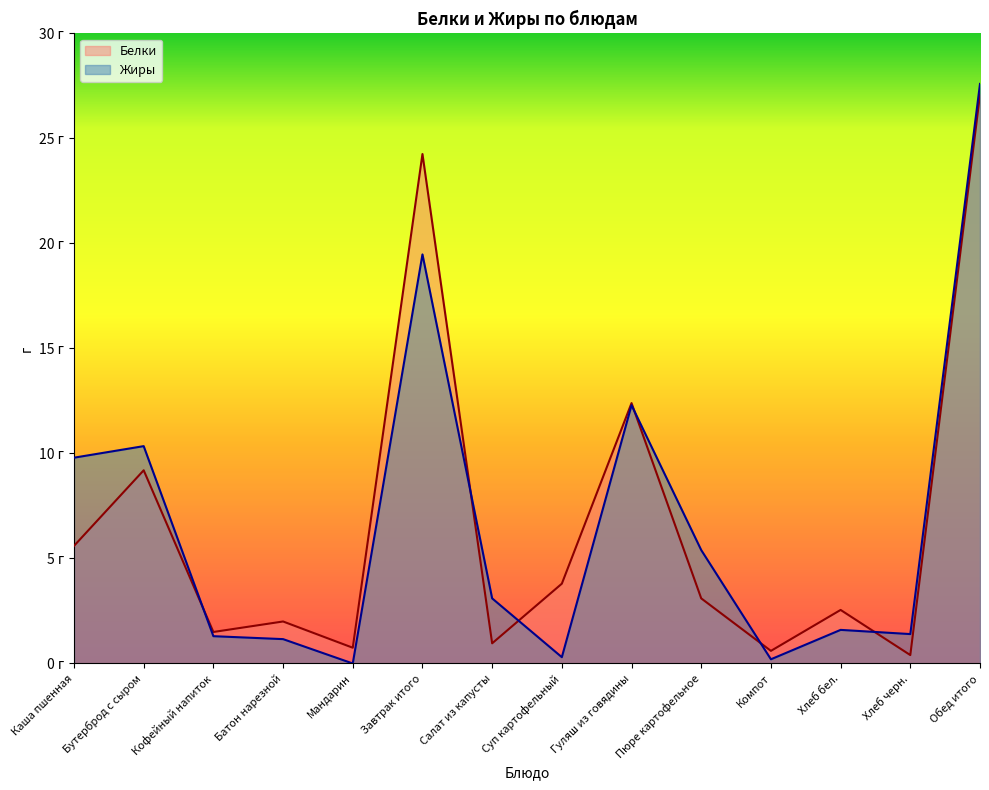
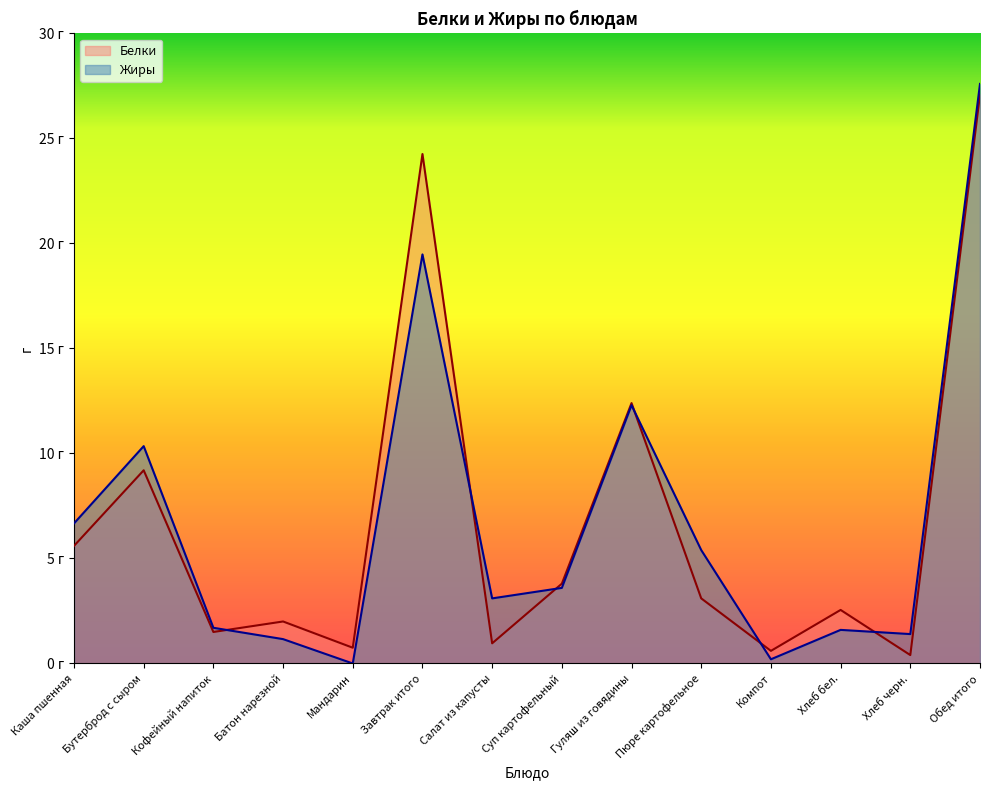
Жиры, Каша пшенная: 9.8 г -> 6.7 г
Жиры, Кофейный напиток: 1.3 г -> 1.7 г
Жиры, Суп картофельный: 0.3 г -> 3.6 г
